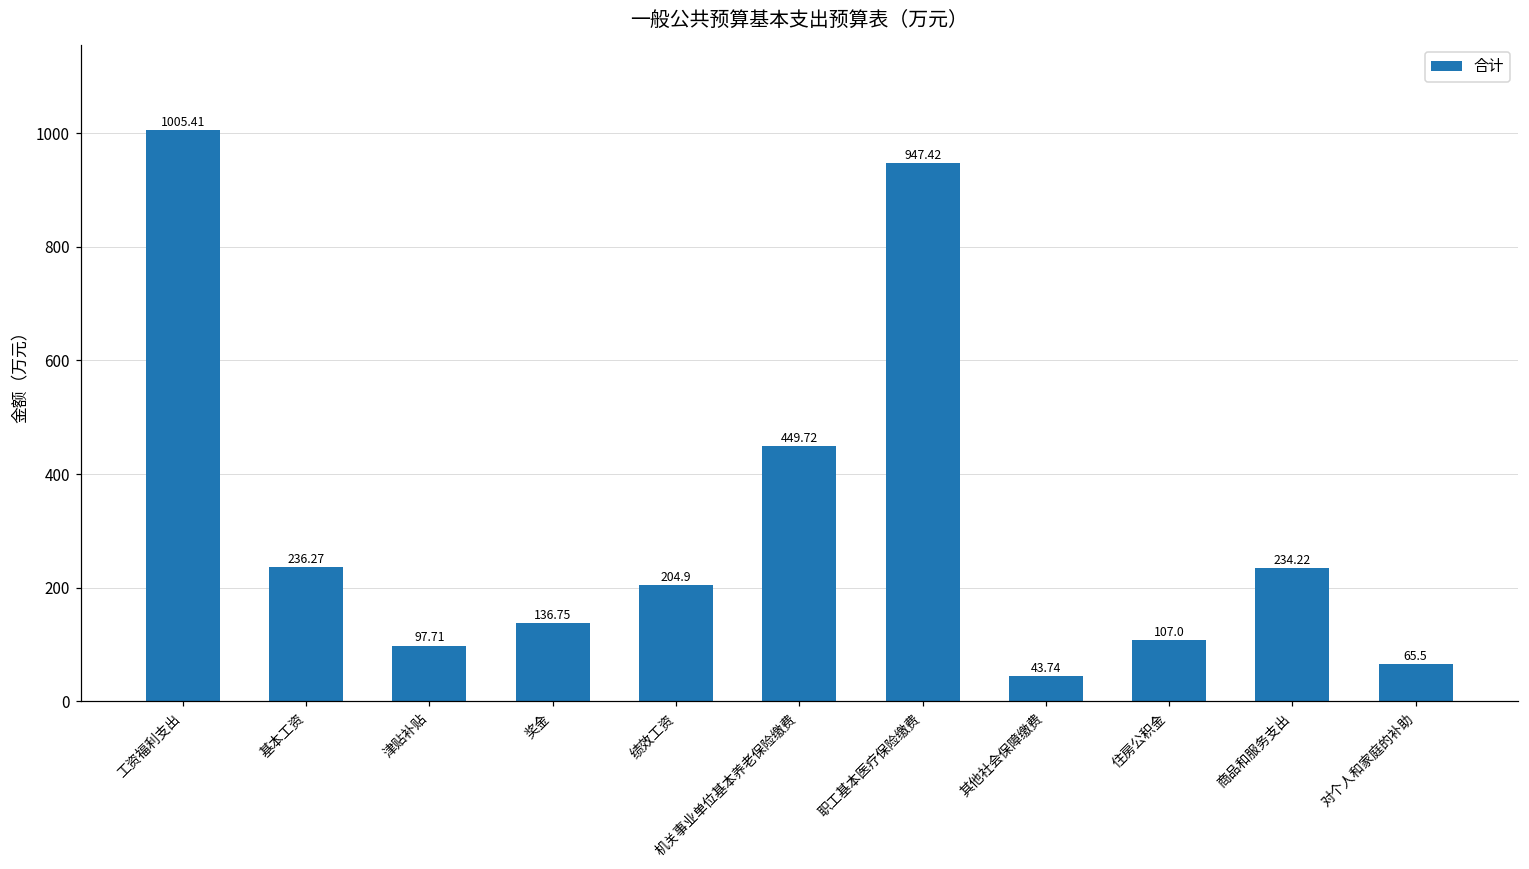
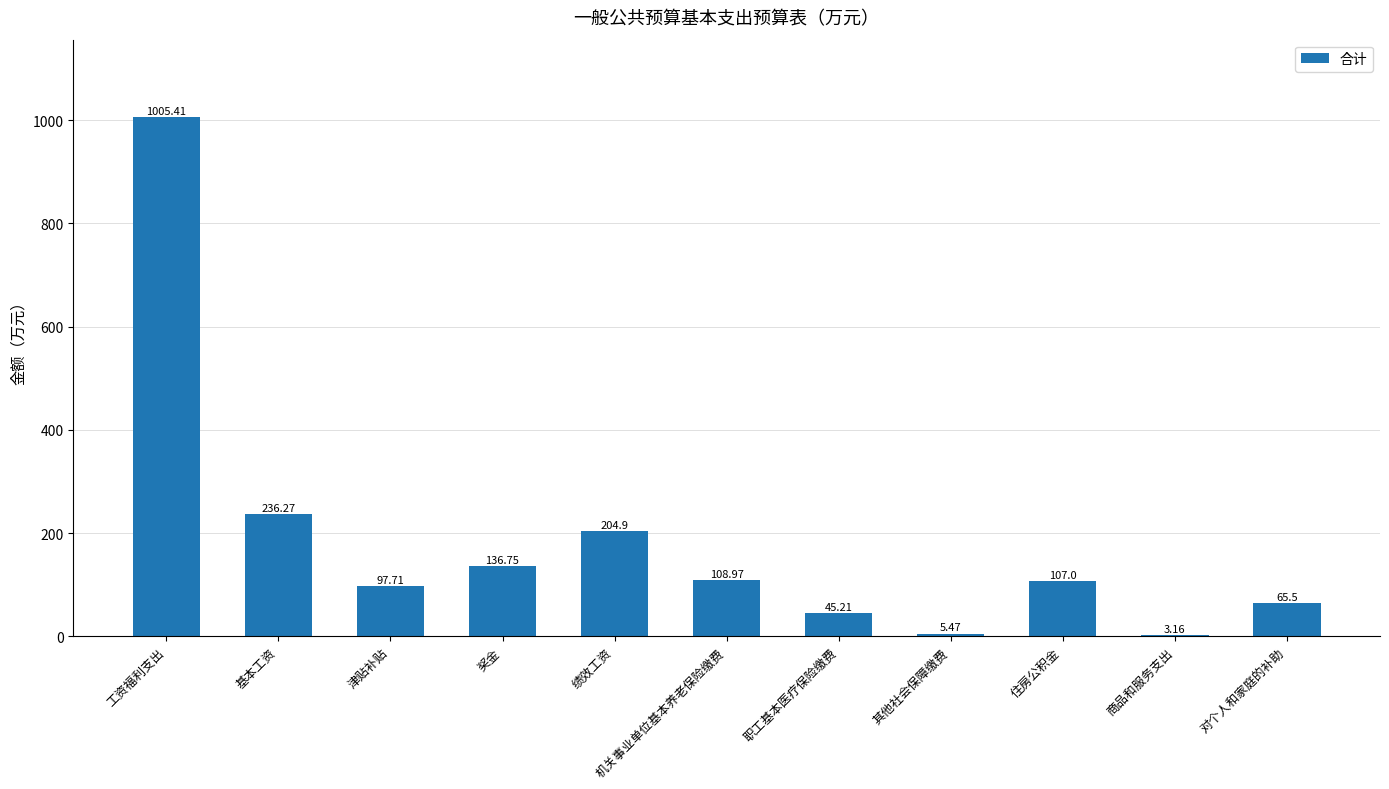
机关事业单位基本养老保险缴费: 449.72 -> 108.97
职工基本医疗保险缴费: 947.42 -> 45.21
其他社会保障缴费: 43.74 -> 5.47
商品和服务支出: 234.22 -> 3.16
